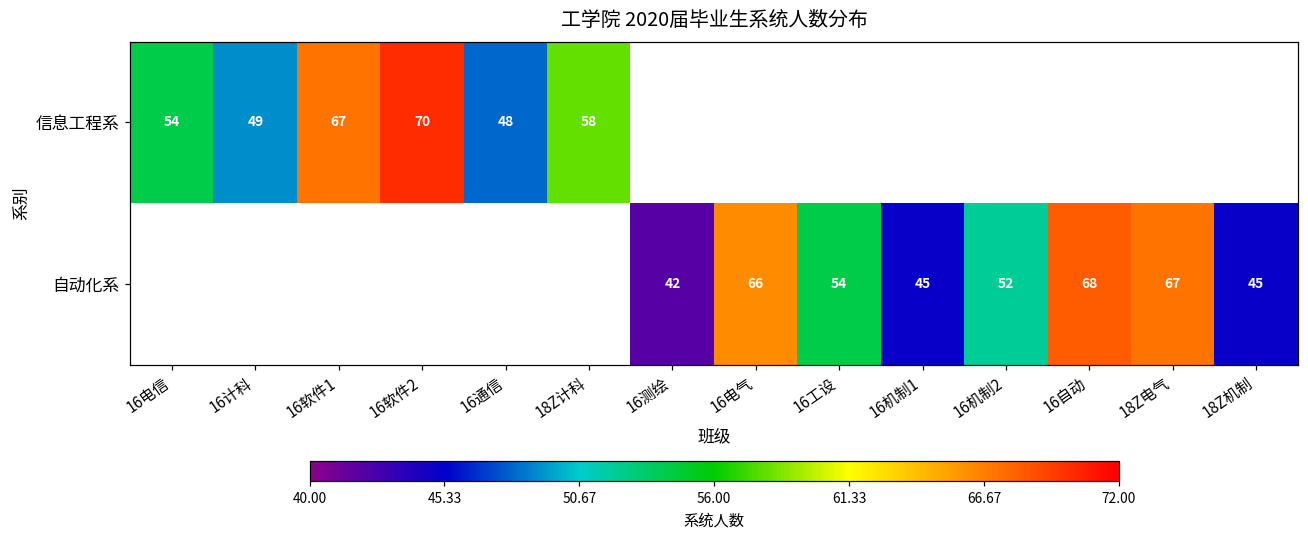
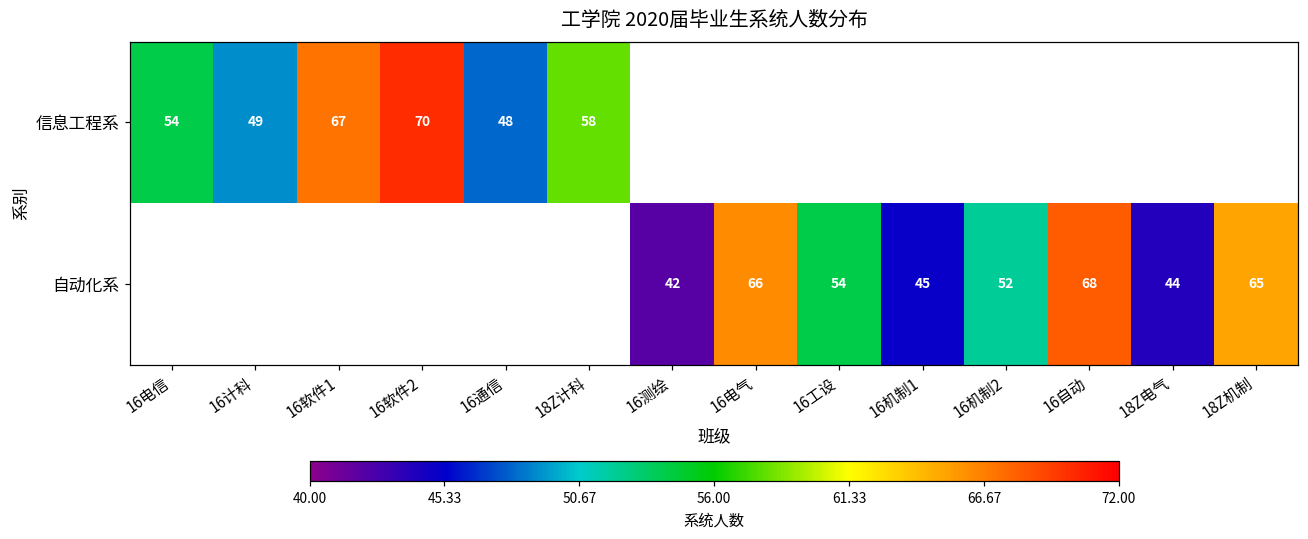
自动化系, 18Z电气: 67 -> 44
自动化系, 18Z机制: 45 -> 65
